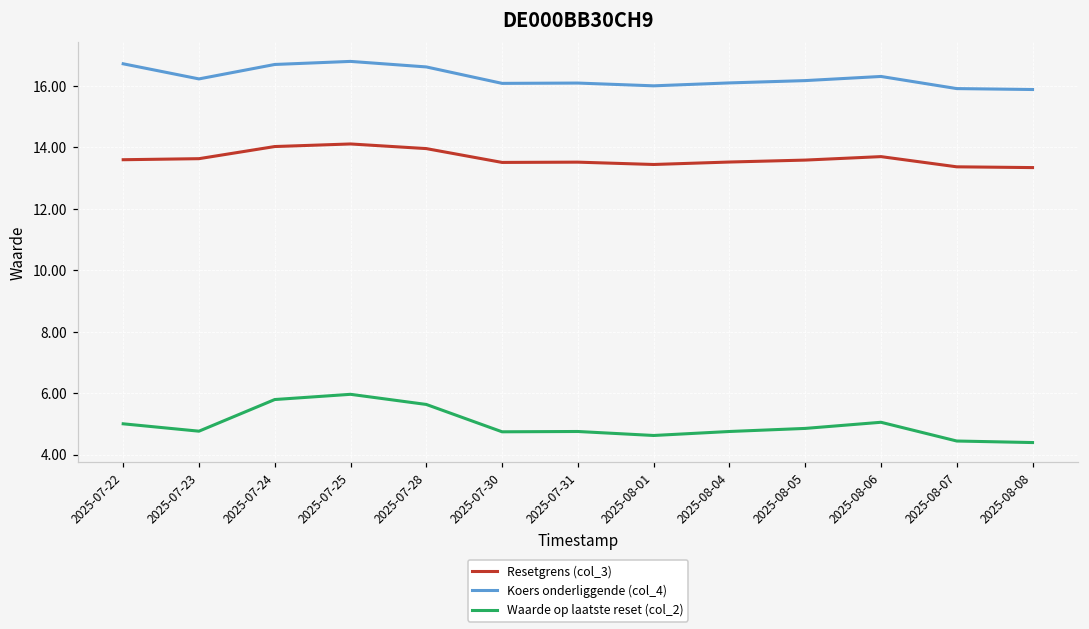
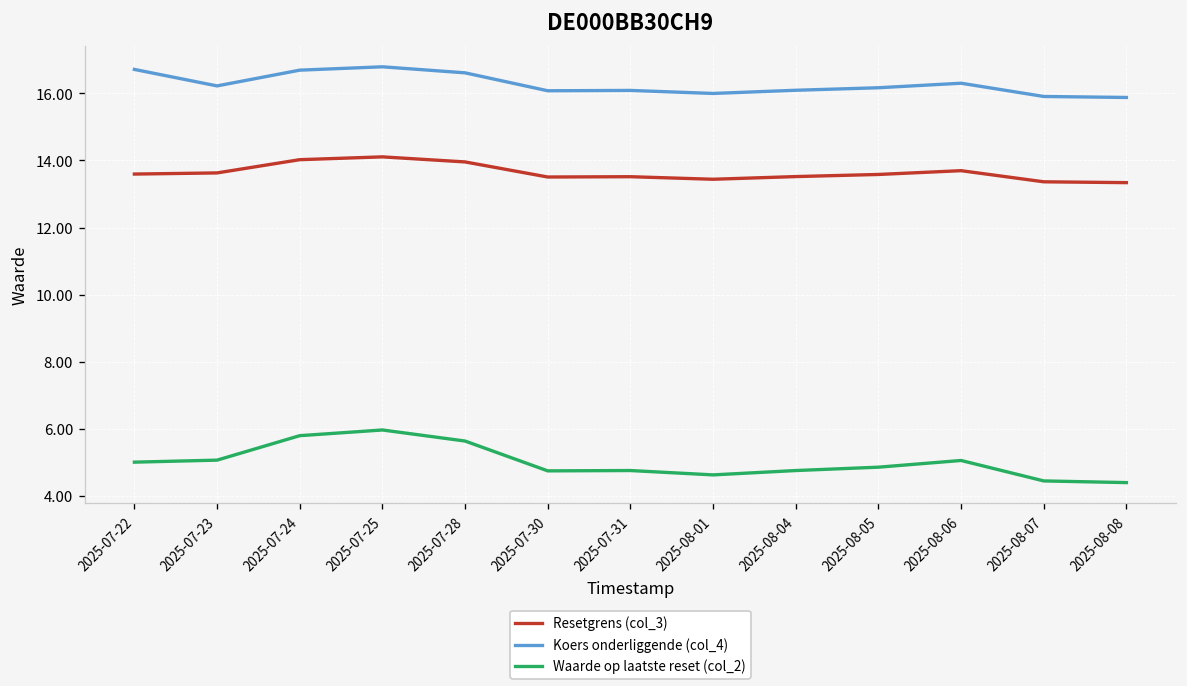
Waarde op laatste reset (col_2), 2025-07-23: 4.8 -> 5.1
